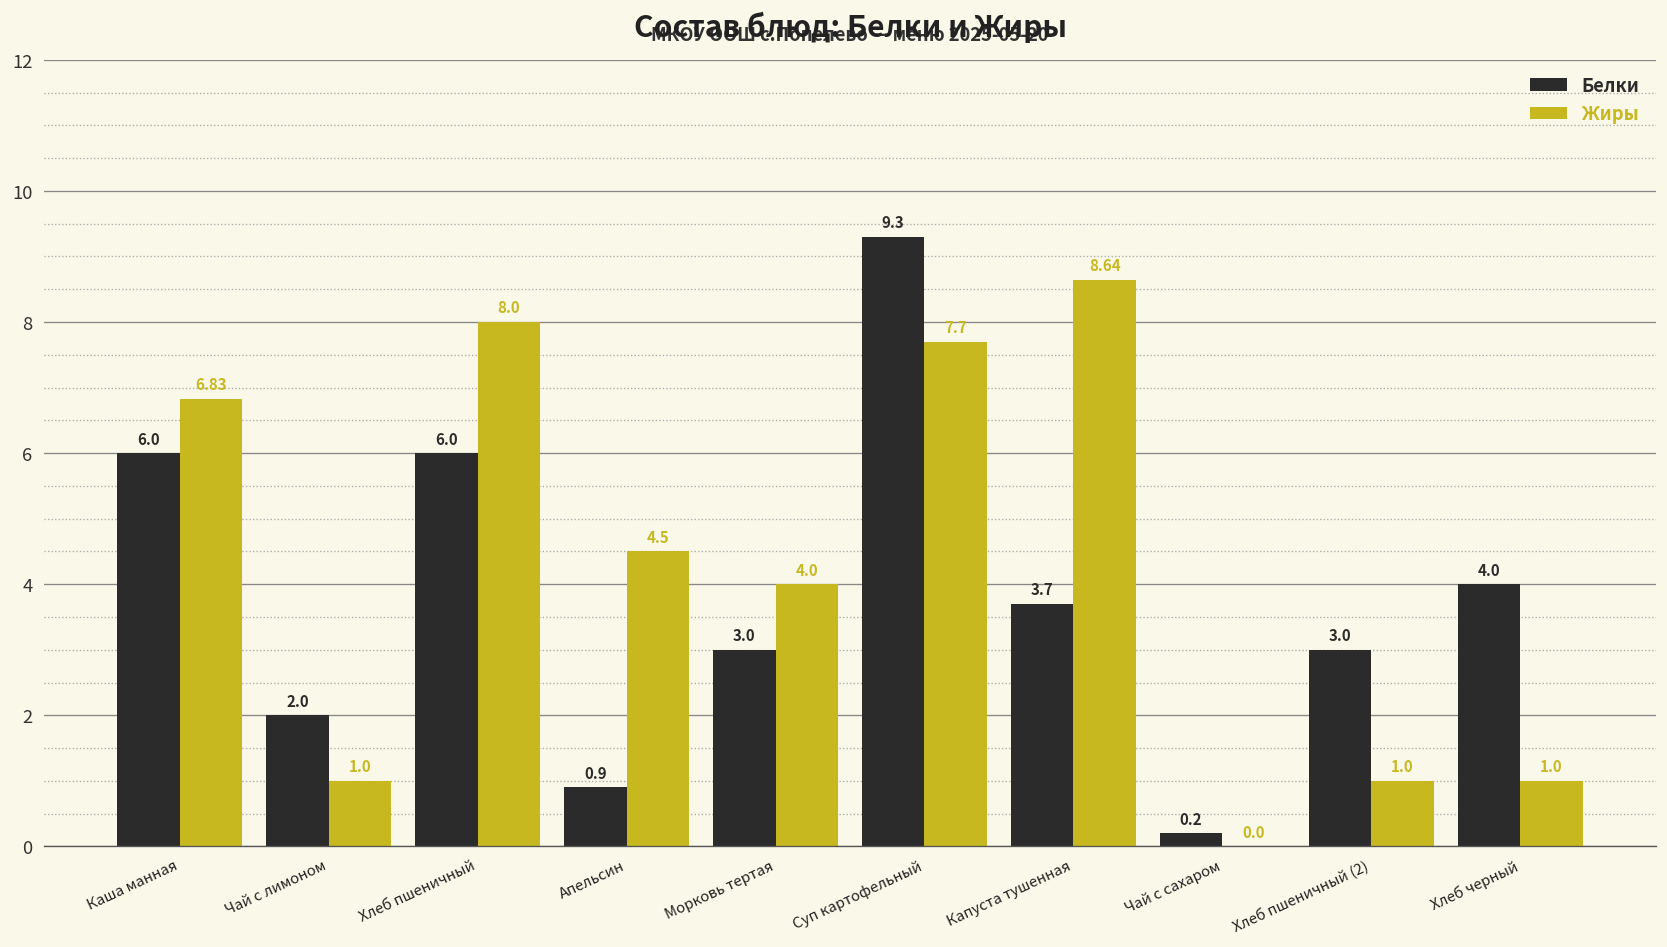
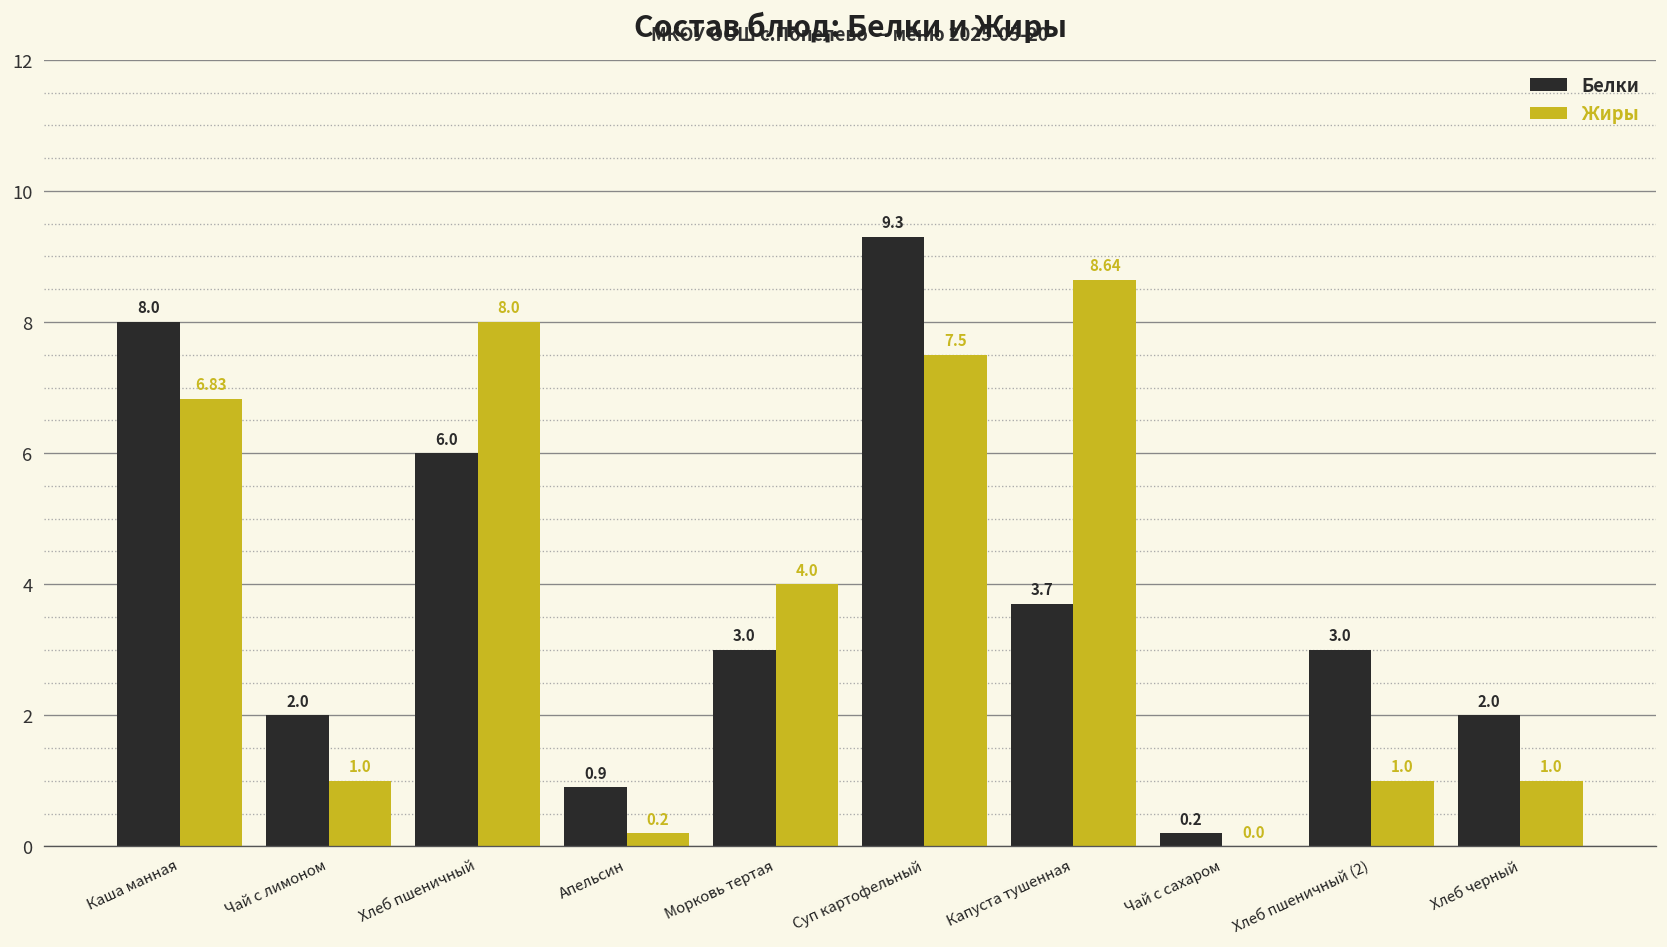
Белки, Каша манная: 6.0 -> 8.0
Жиры, Апельсин: 4.5 -> 0.2
Жиры, Суп картофельный: 7.7 -> 7.5
Белки, Хлеб черный: 4.0 -> 2.0
